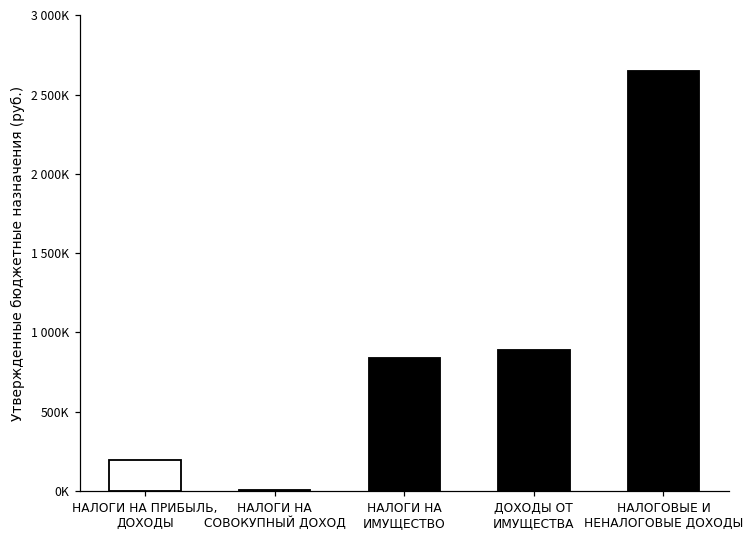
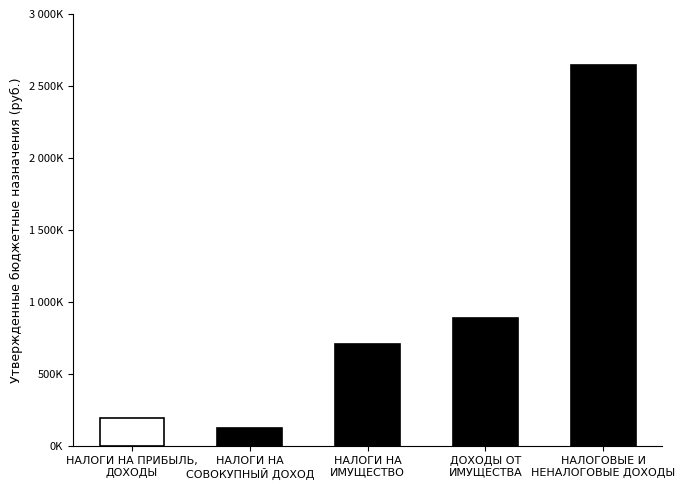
НАЛОГИ НА СОВОКУПНЫЙ ДОХОД: 10000 -> 130000
НАЛОГИ НА ИМУЩЕСТВО: 840000 -> 710000
